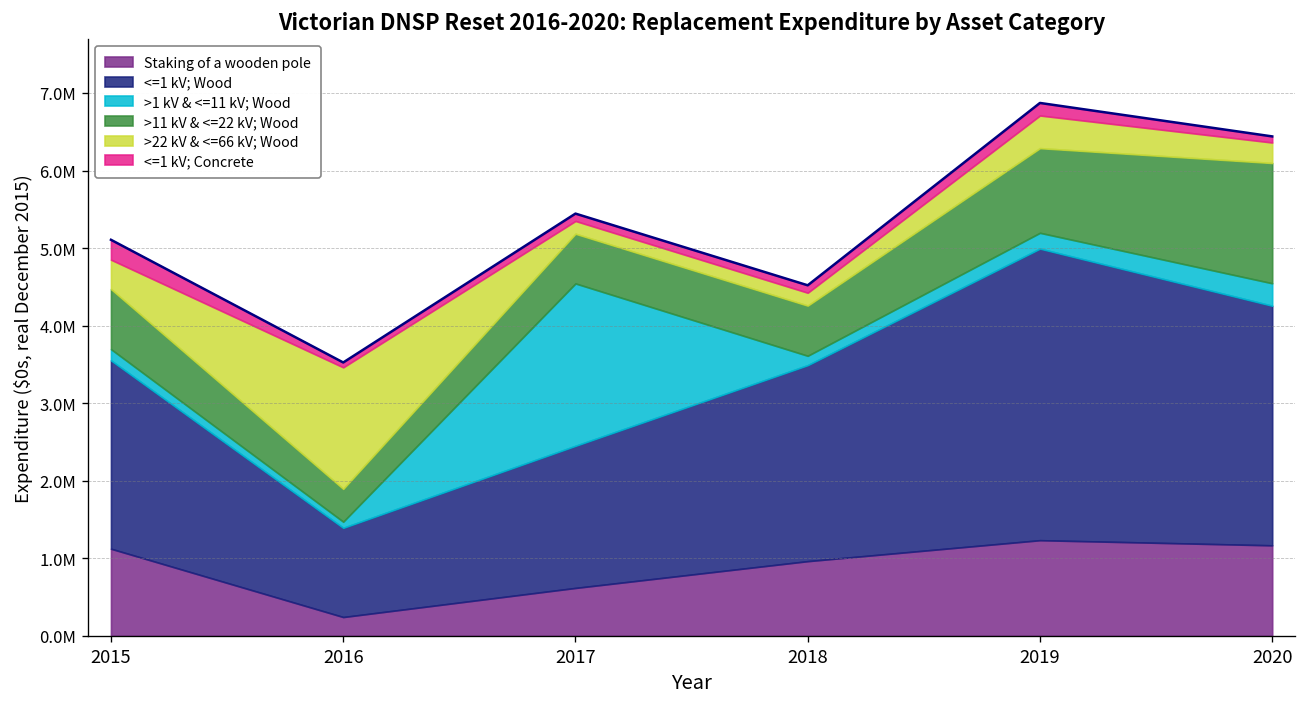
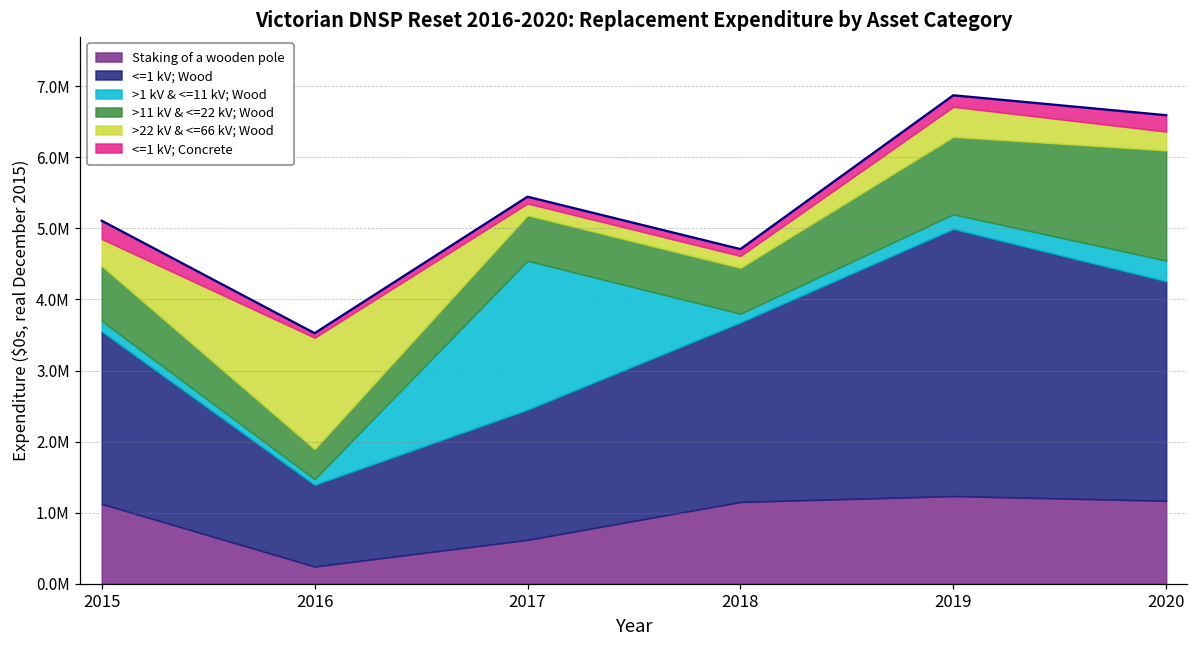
Staking of a wooden pole, 2018: 1000000 -> 1200000
<=1 kV; Concrete, 2020: 100000 -> 200000
